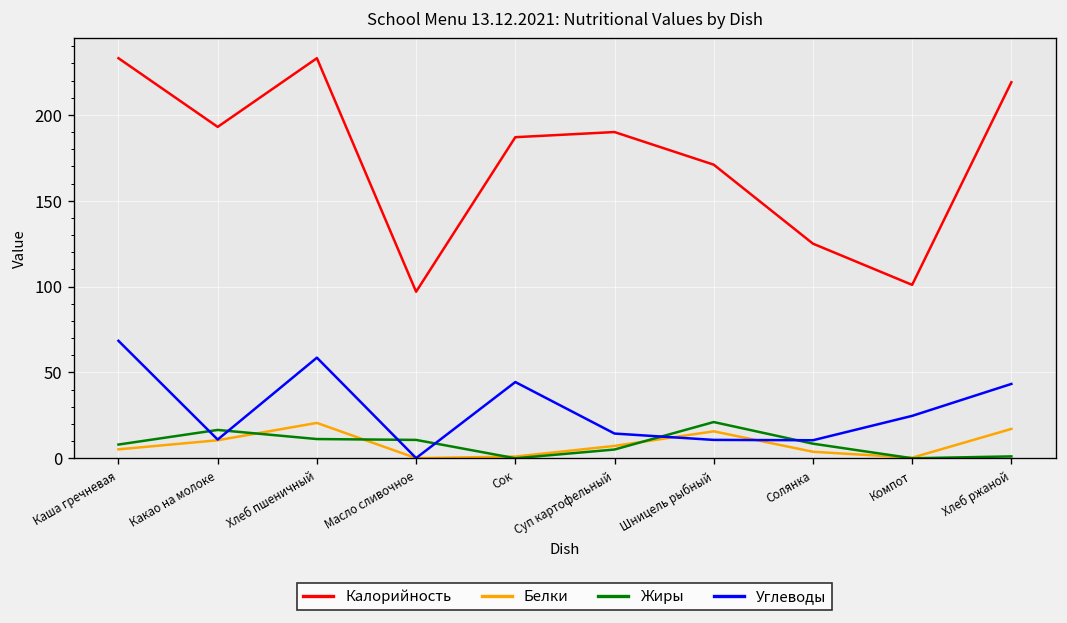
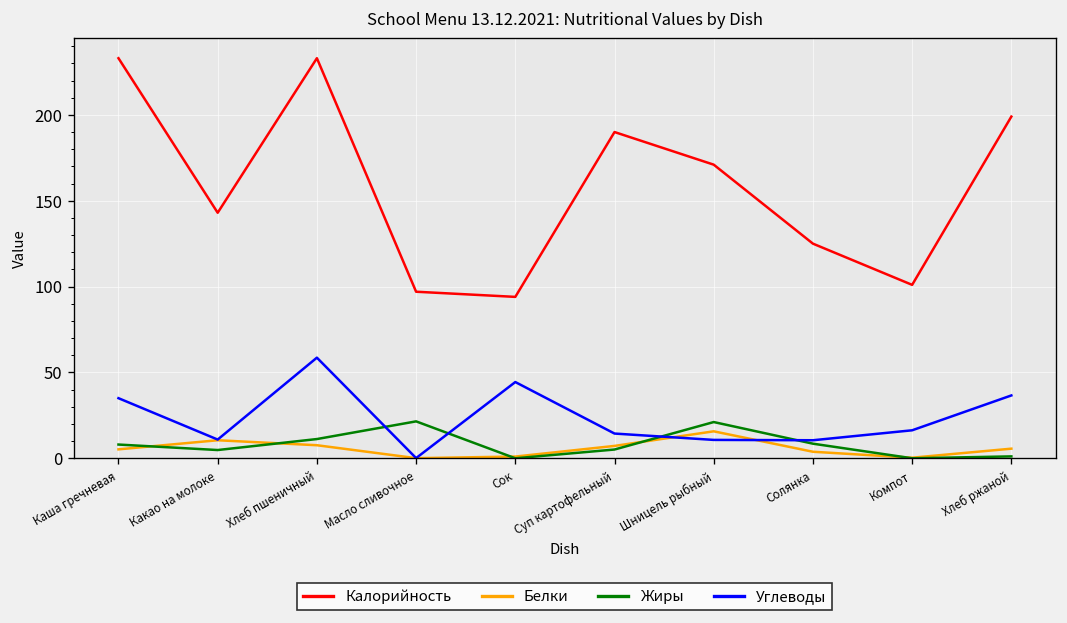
Углеводы, Каша гречневая: 68 -> 35
Калорийность, Какао на молоке: 193 -> 143
Жиры, Какао на молоке: 17 -> 5
Белки, Хлеб пшеничный: 21 -> 8
Жиры, Масло сливочное: 11 -> 22
Калорийность, Сок: 187 -> 94
Углеводы, Компот: 25 -> 16
Калорийность, Хлеб ржаной: 219 -> 199
Белки, Хлеб ржаной: 17 -> 6
Углеводы, Хлеб ржаной: 43 -> 37
